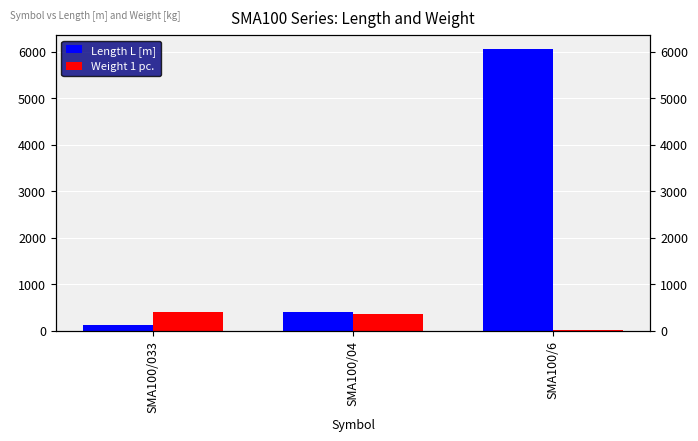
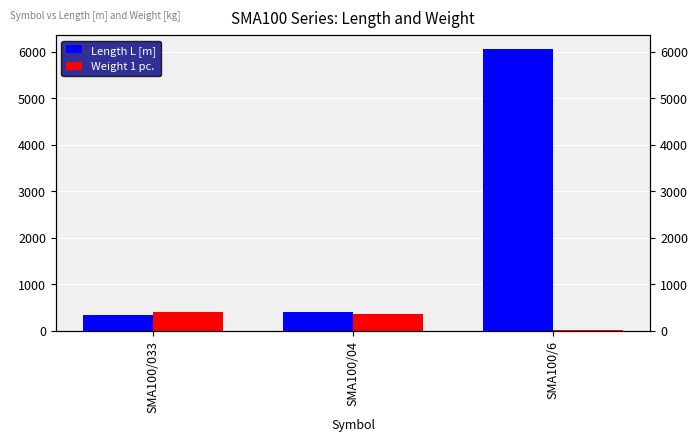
Length L [m], SMA100/033: 100 -> 300
